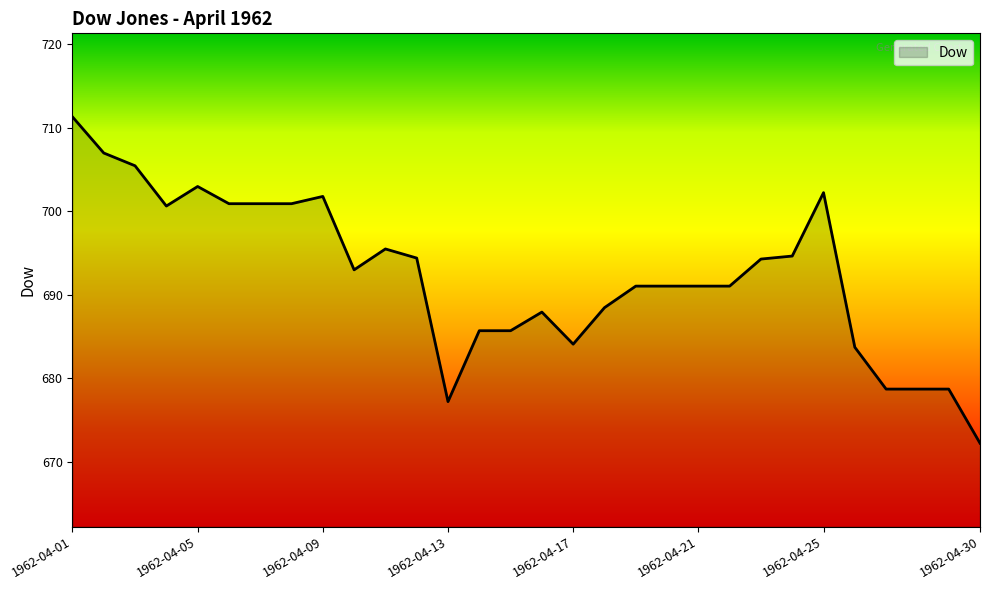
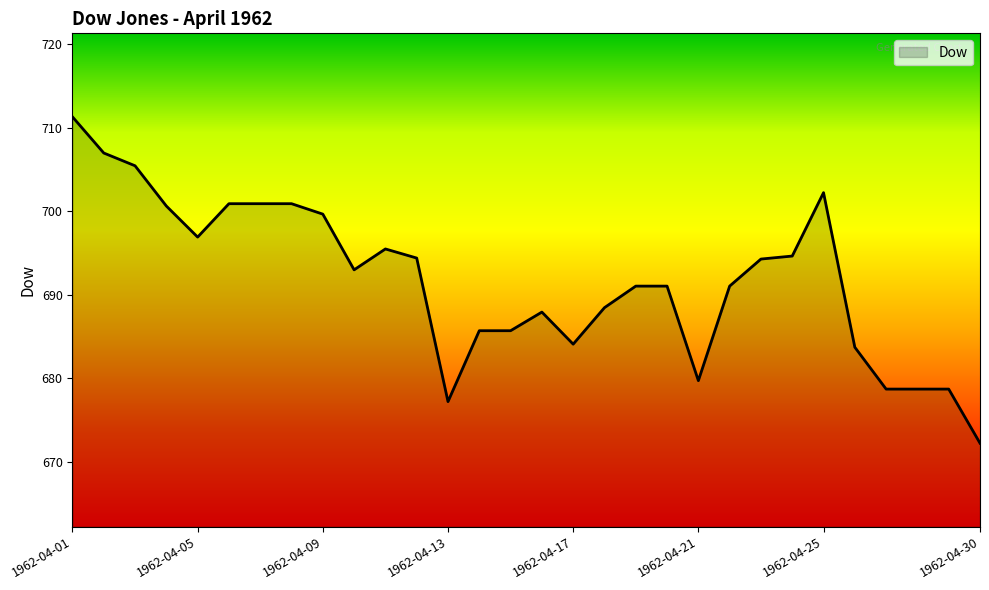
1962-04-05: 703 -> 697
1962-04-09: 702 -> 700
1962-04-21: 691 -> 680
